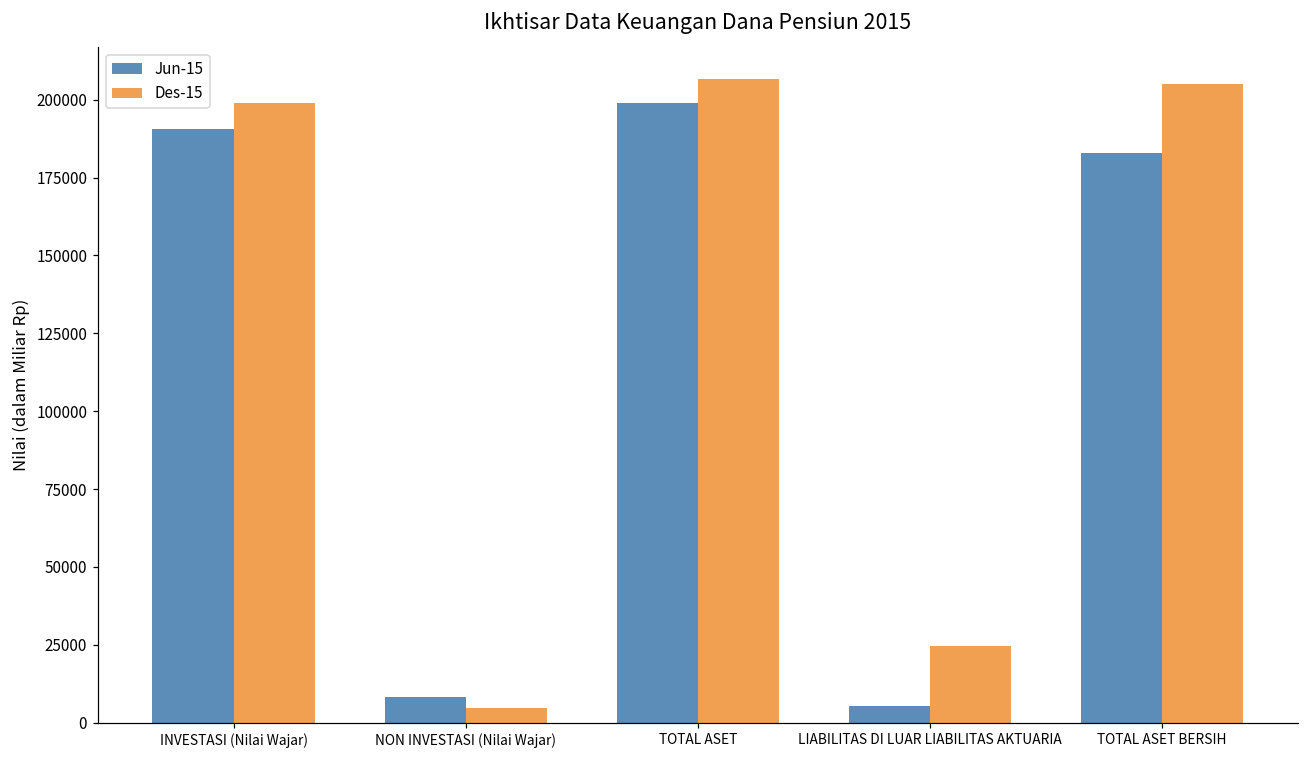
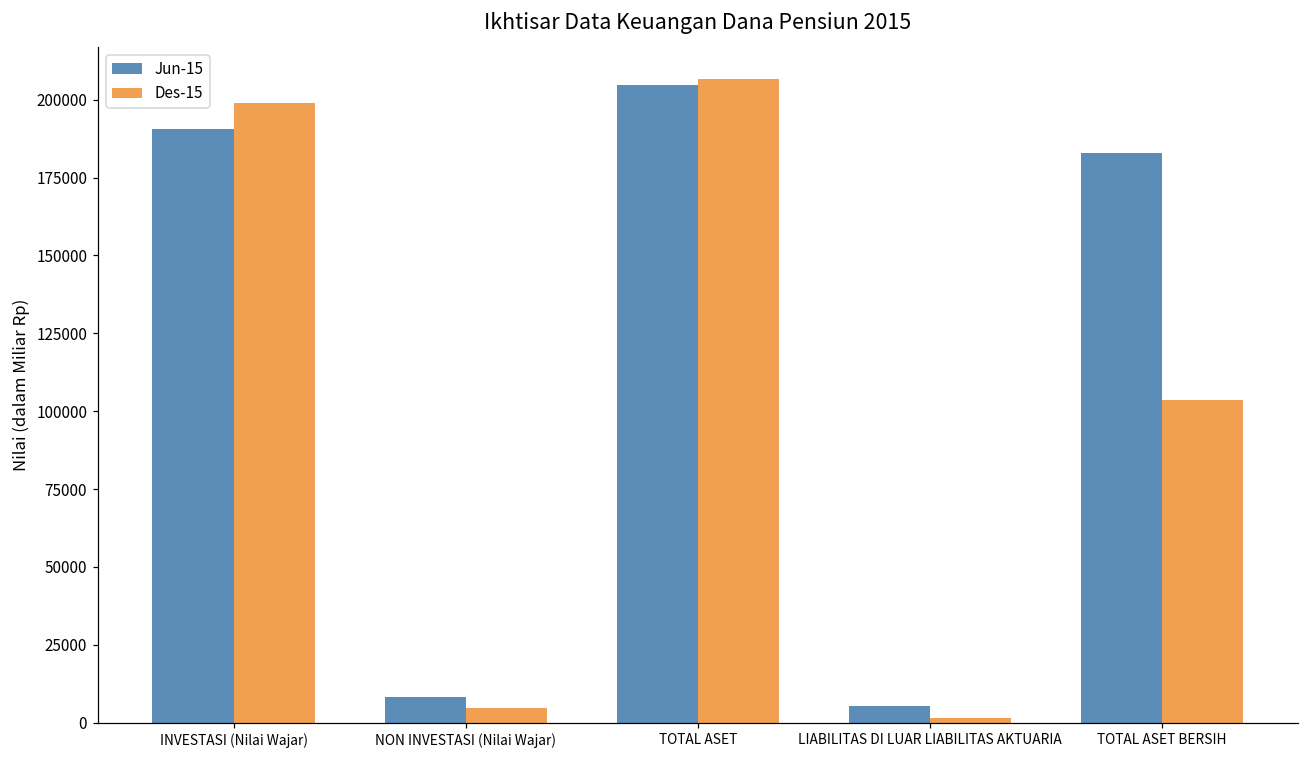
Jun-15, TOTAL ASET: 199000 -> 205000
Des-15, LIABILITAS DI LUAR LIABILITAS AKTUARIA: 24000 -> 2000
Des-15, TOTAL ASET BERSIH: 205000 -> 104000
